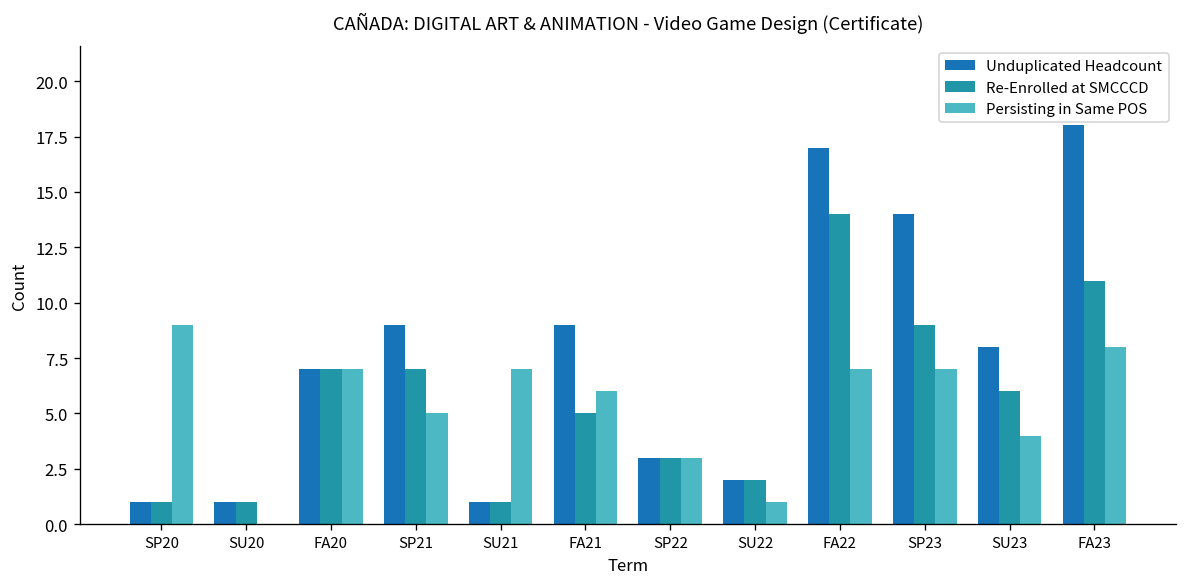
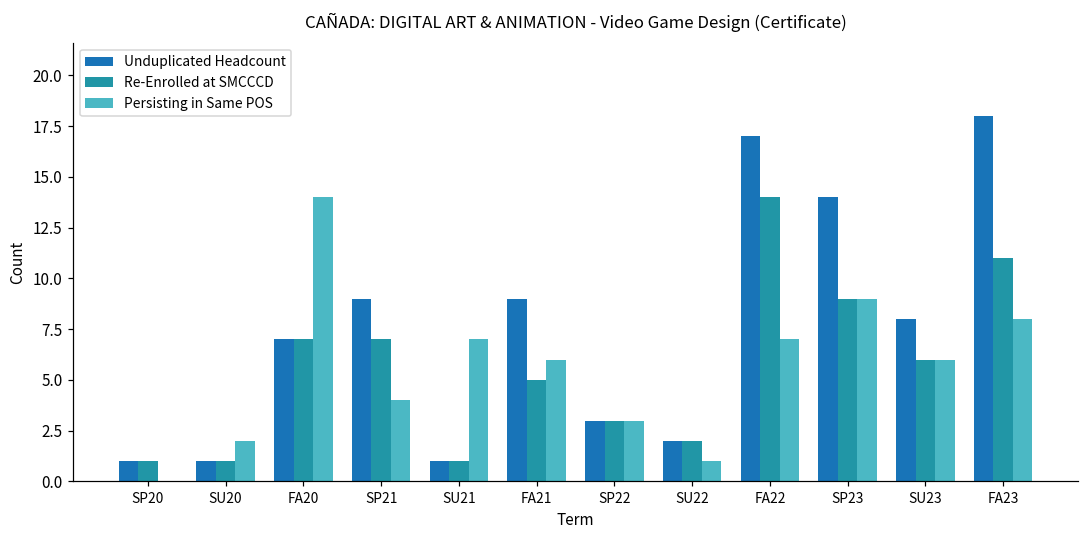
Persisting in Same POS, SP20: 9 -> 0
Persisting in Same POS, SU20: 0 -> 2
Persisting in Same POS, FA20: 7 -> 14
Persisting in Same POS, SP21: 5 -> 4
Persisting in Same POS, SP23: 7 -> 9
Persisting in Same POS, SU23: 4 -> 6
